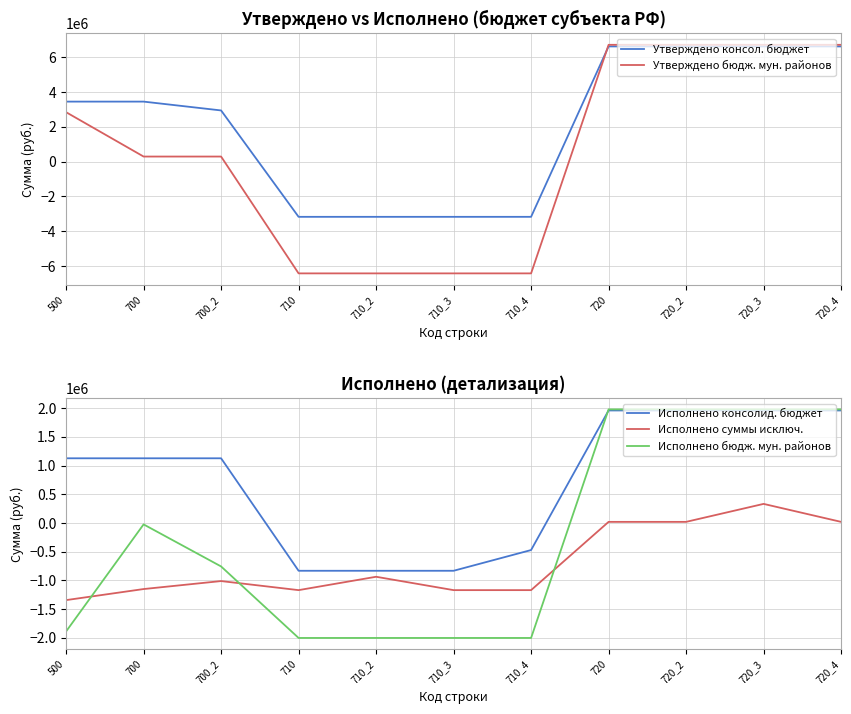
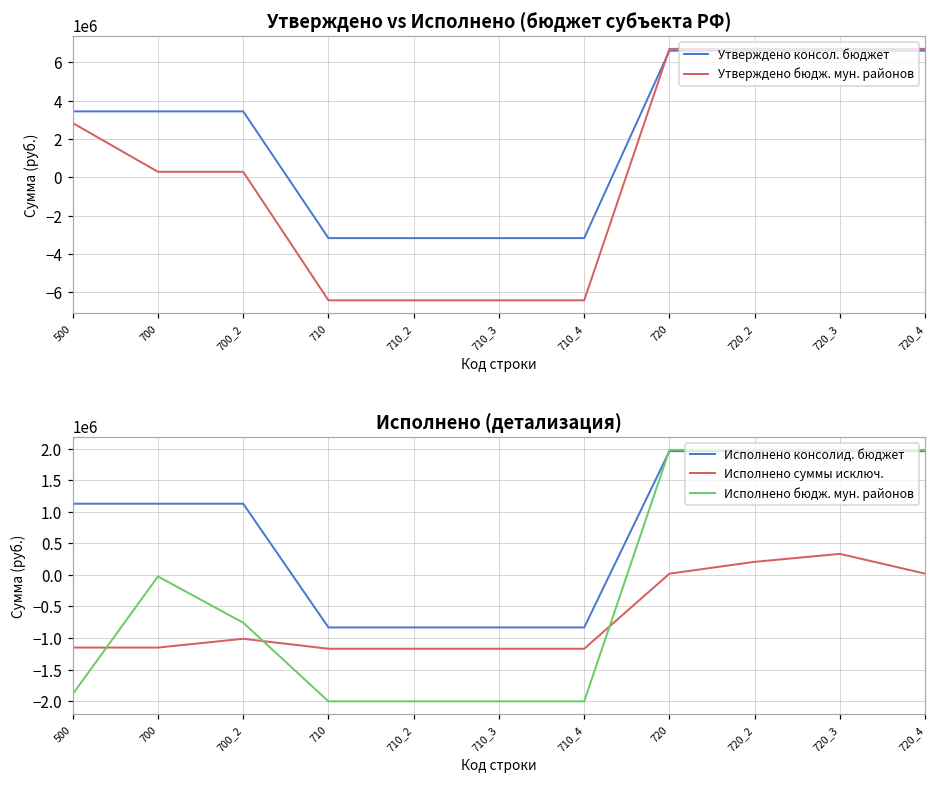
Утверждено vs Исполнено (бюджет субъекта РФ), Утверждено консол. бюджет, 700_2: 2900000 -> 3400000
Исполнено (детализация), Исполнено суммы исключ., 500: -1300000 -> -1200000
Исполнено (детализация), Исполнено суммы исключ., 710_2: -900000 -> -1200000
Исполнено (детализация), Исполнено консолид. бюджет, 710_4: -500000 -> -800000
Исполнено (детализация), Исполнено суммы исключ., 720_2: 0 -> 200000
